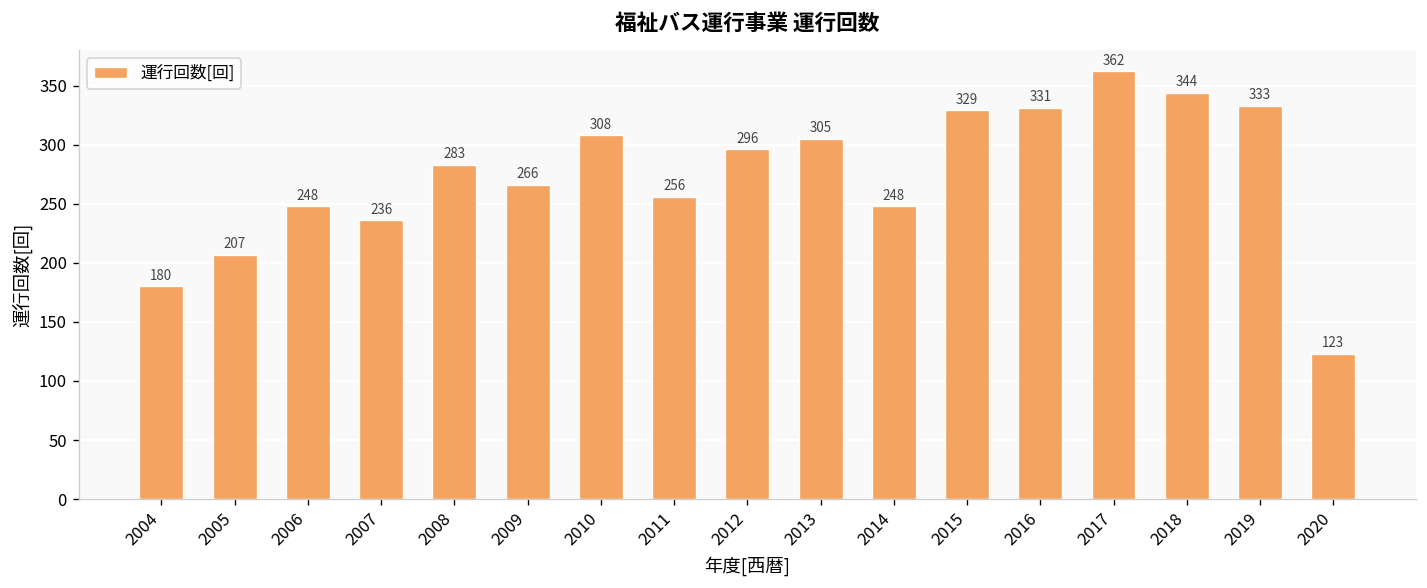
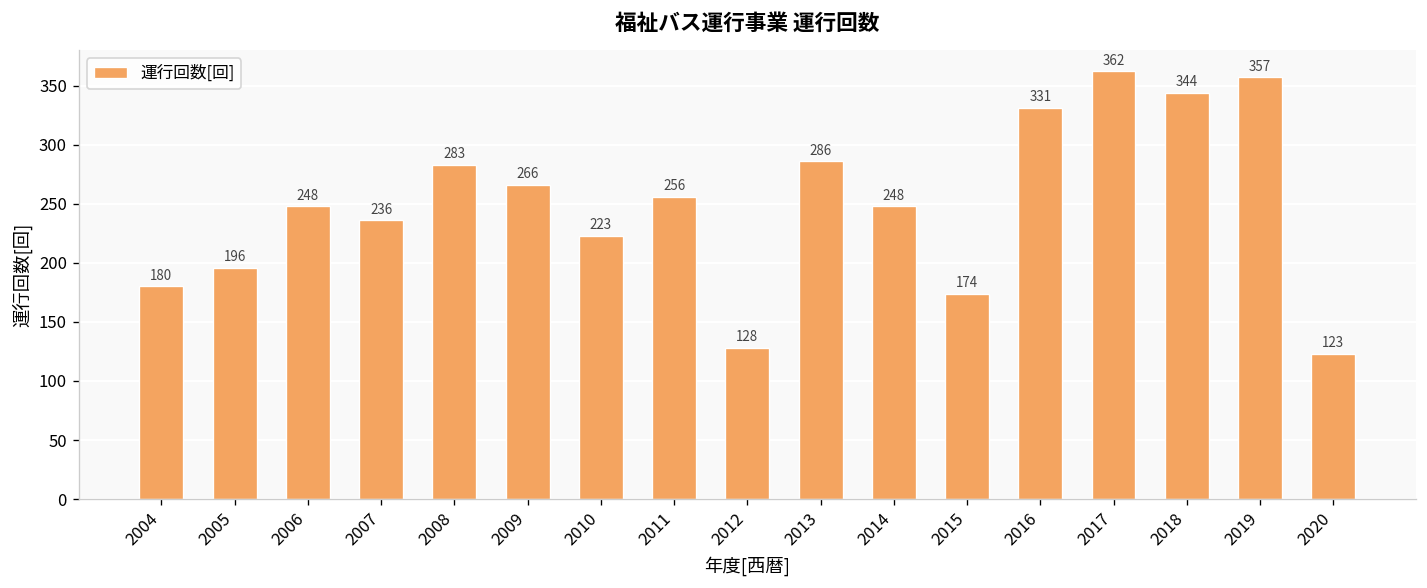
2005: 207 -> 196
2010: 308 -> 223
2012: 296 -> 128
2013: 305 -> 286
2015: 329 -> 174
2019: 333 -> 357
